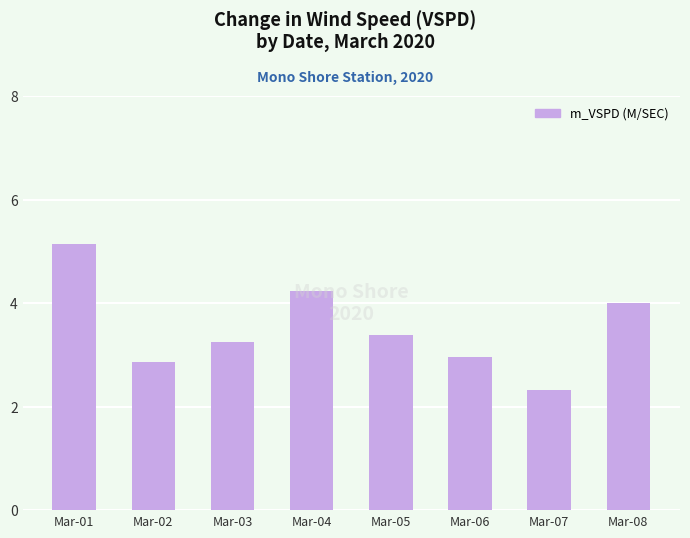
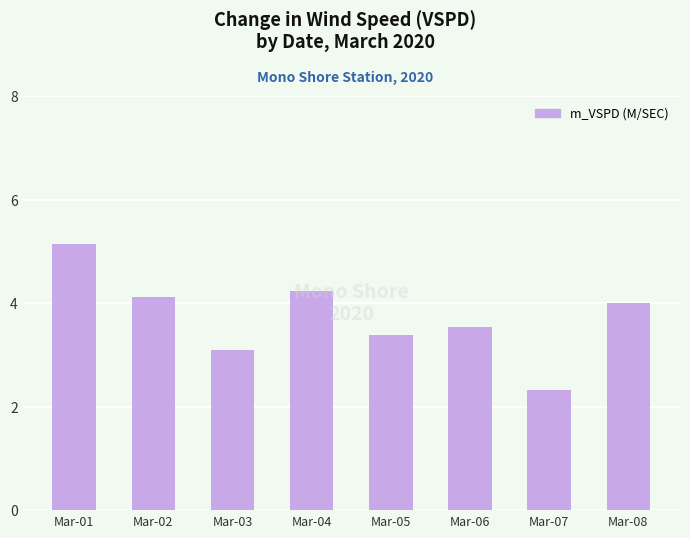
Mar-02: 2.9 -> 4.1
Mar-03: 3.3 -> 3.1
Mar-06: 3.0 -> 3.5
